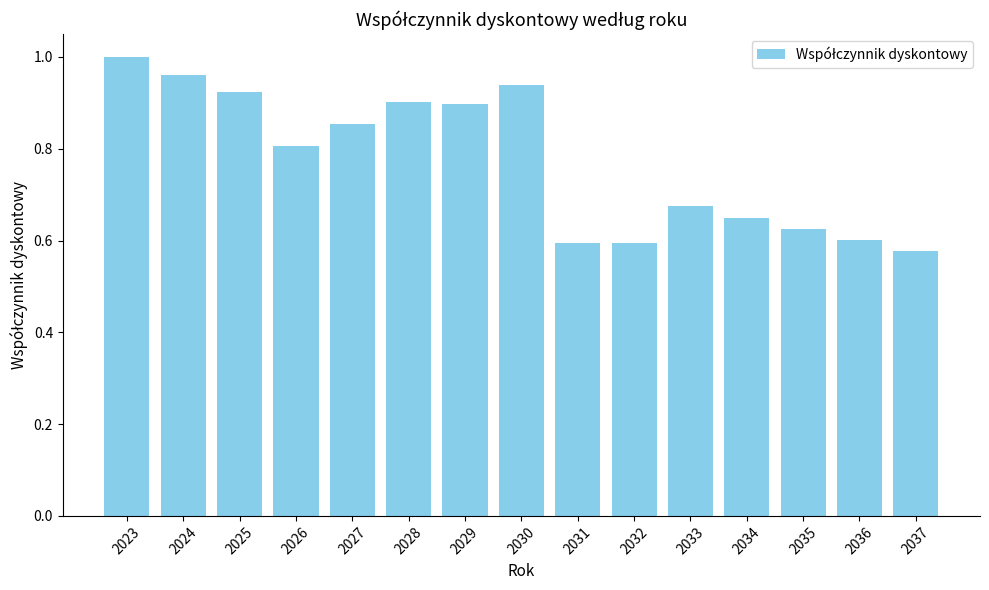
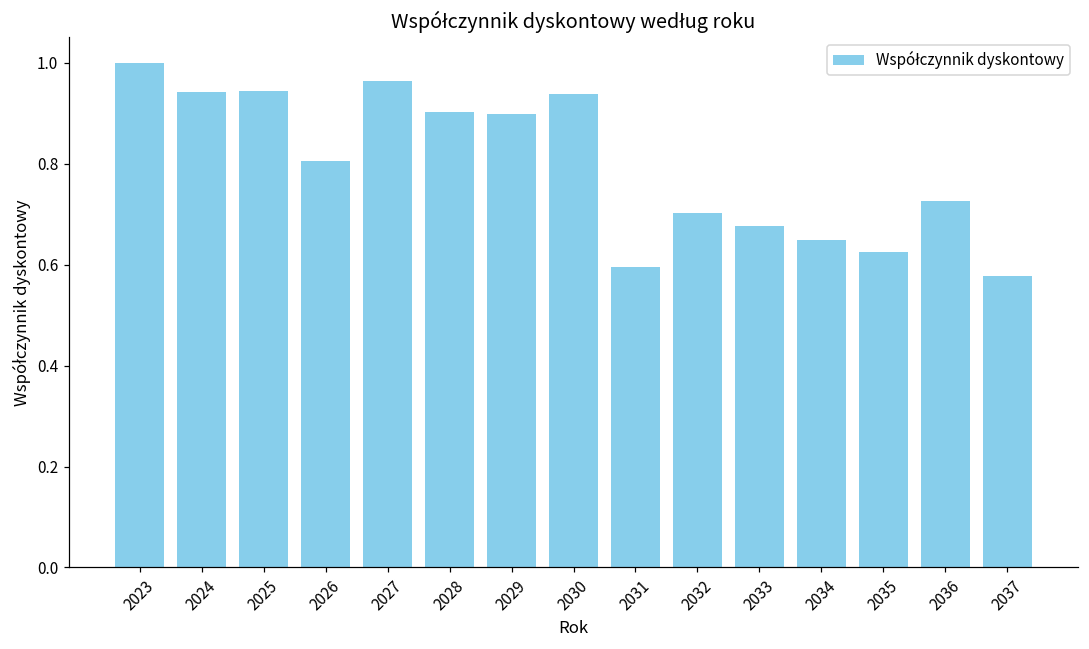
2024: 0.96 -> 0.94
2025: 0.92 -> 0.94
2027: 0.85 -> 0.96
2032: 0.59 -> 0.70
2036: 0.60 -> 0.73
